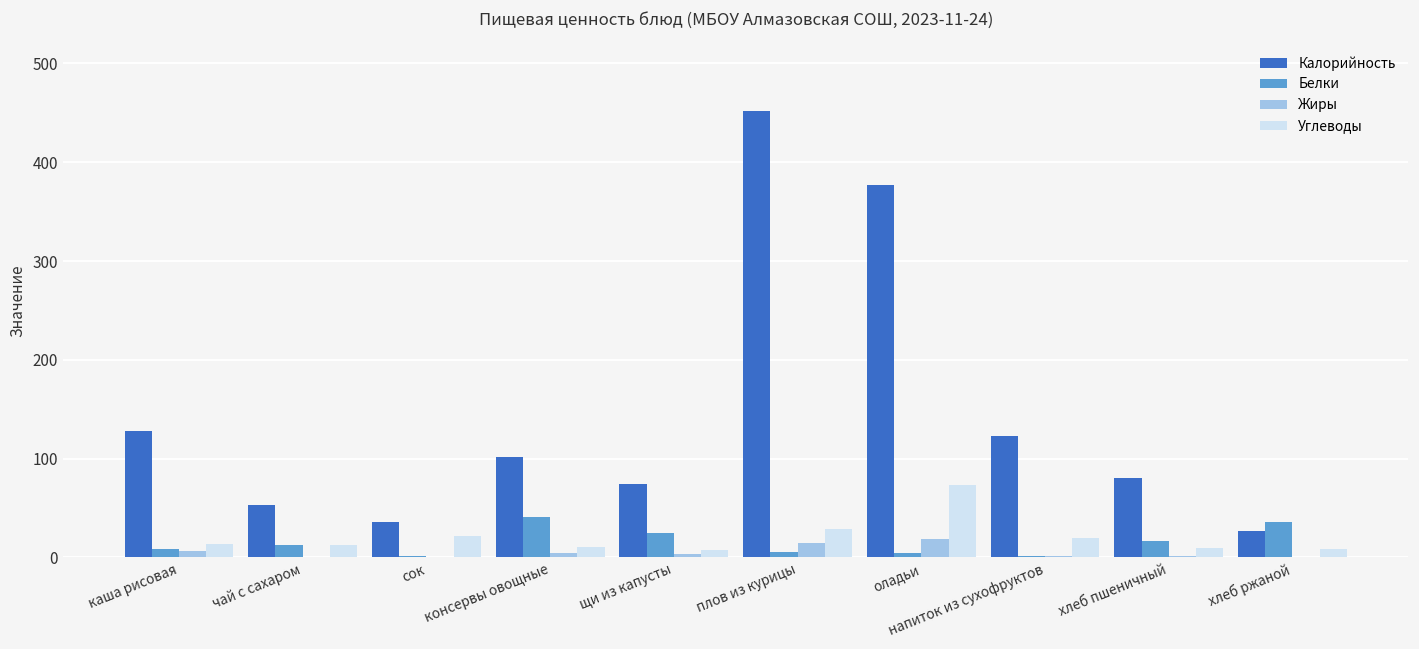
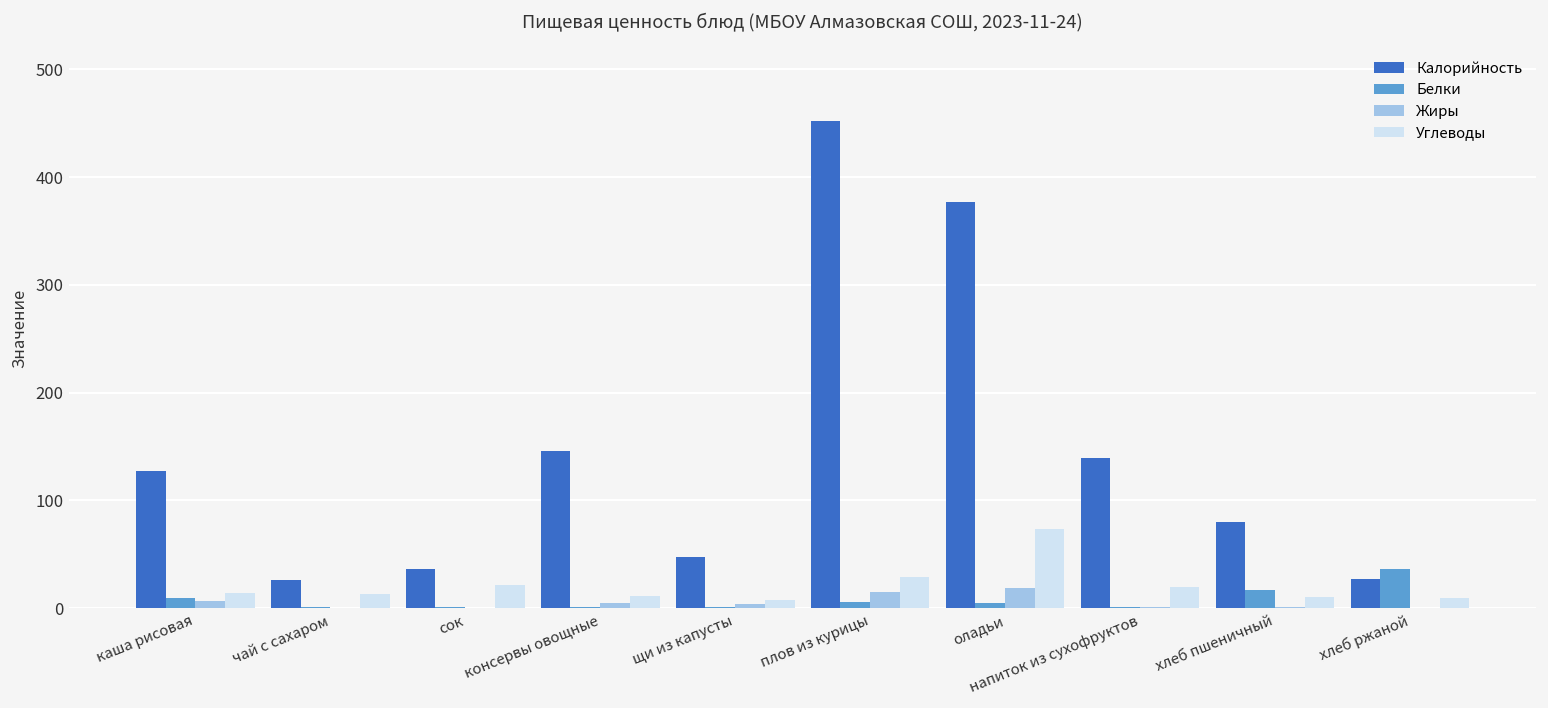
Калорийность, чай с сахаром: 50 -> 30
Белки, чай с сахаром: 10 -> 0
Калорийность, консервы овощные: 100 -> 150
Белки, консервы овощные: 40 -> 0
Калорийность, щи из капусты: 70 -> 50
Белки, щи из капусты: 30 -> 0
Калорийность, напиток из сухофруктов: 120 -> 140
